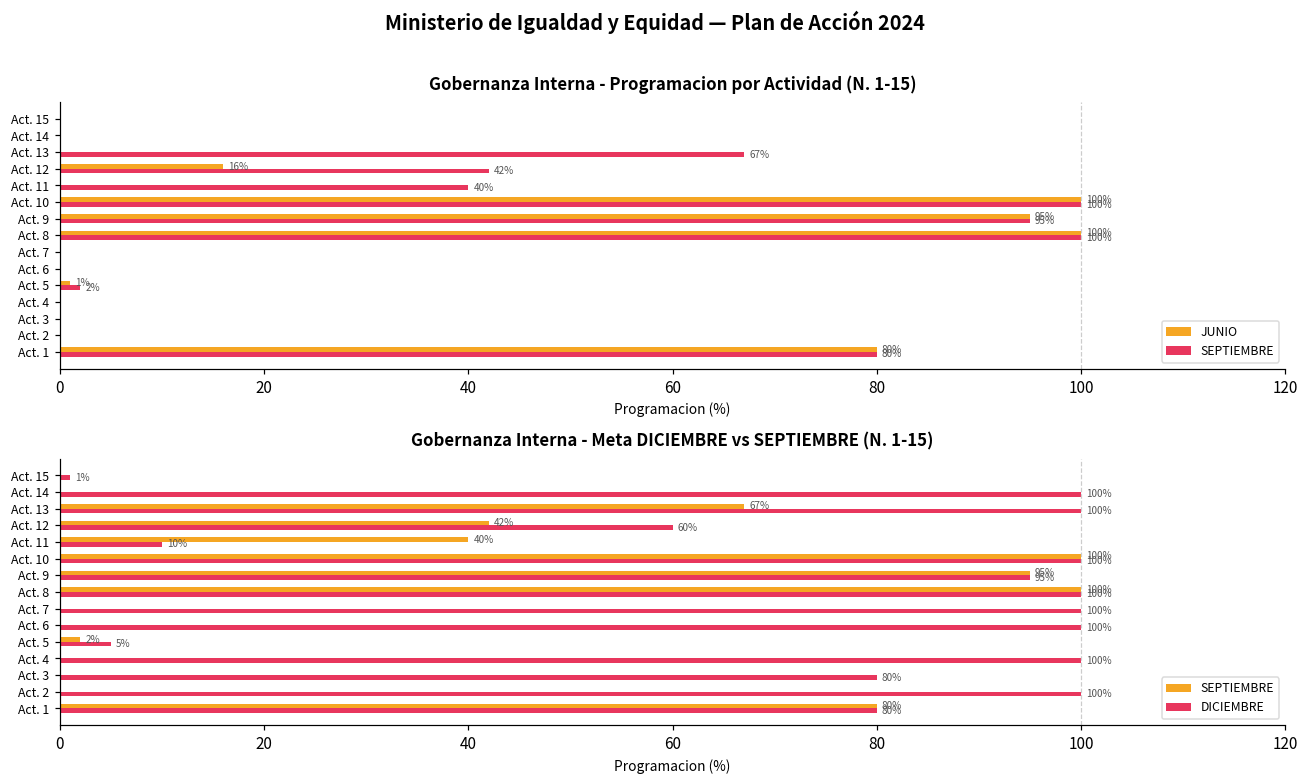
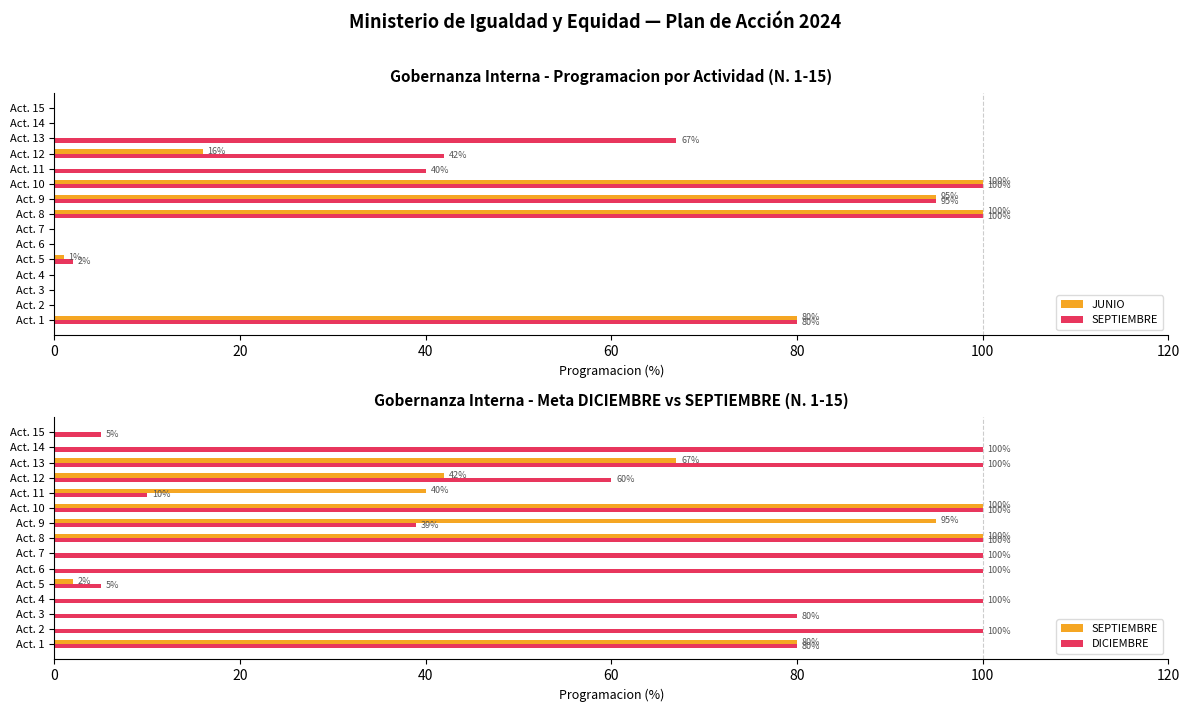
Gobernanza Interna - Meta DICIEMBRE vs SEPTIEMBRE (N. 1-15), DICIEMBRE, Act. 15: 1% -> 5%
Gobernanza Interna - Meta DICIEMBRE vs SEPTIEMBRE (N. 1-15), DICIEMBRE, Act. 9: 95% -> 39%
